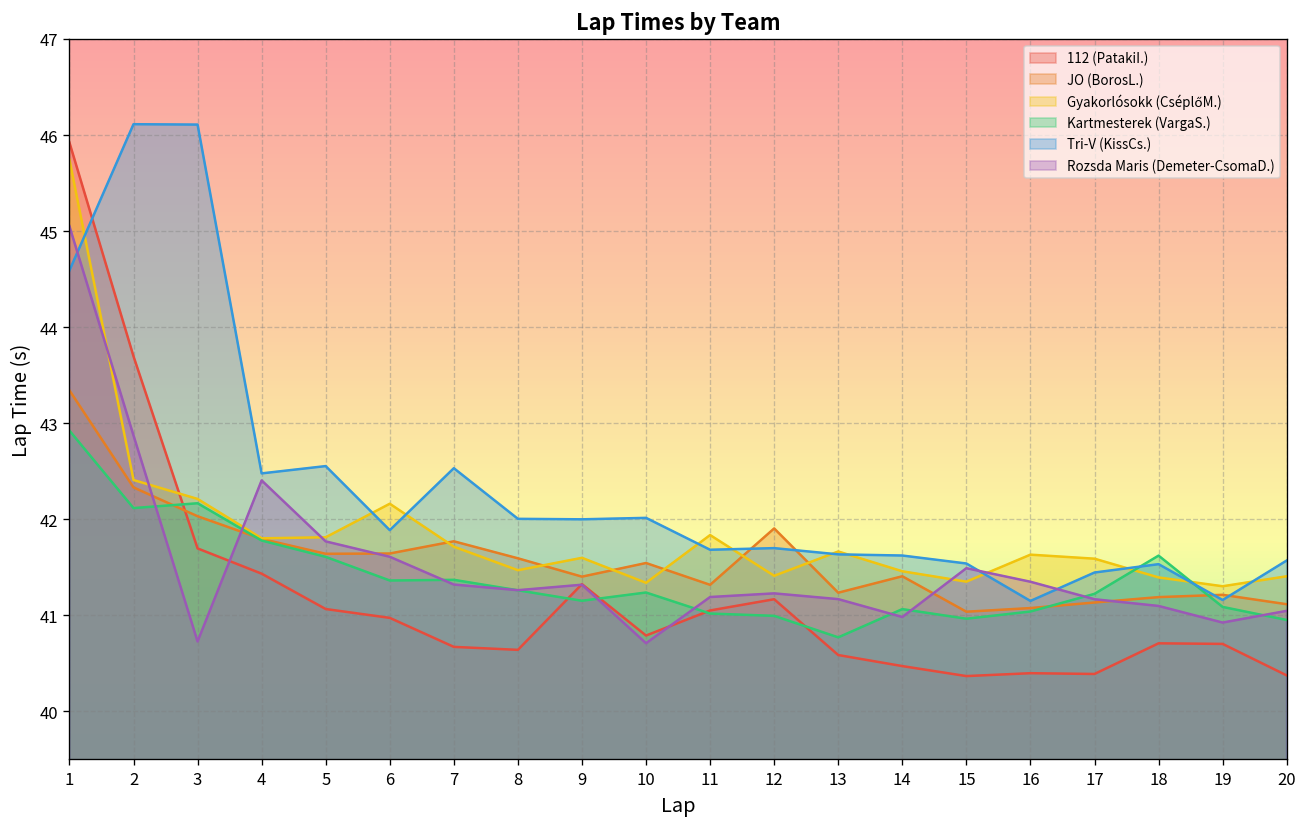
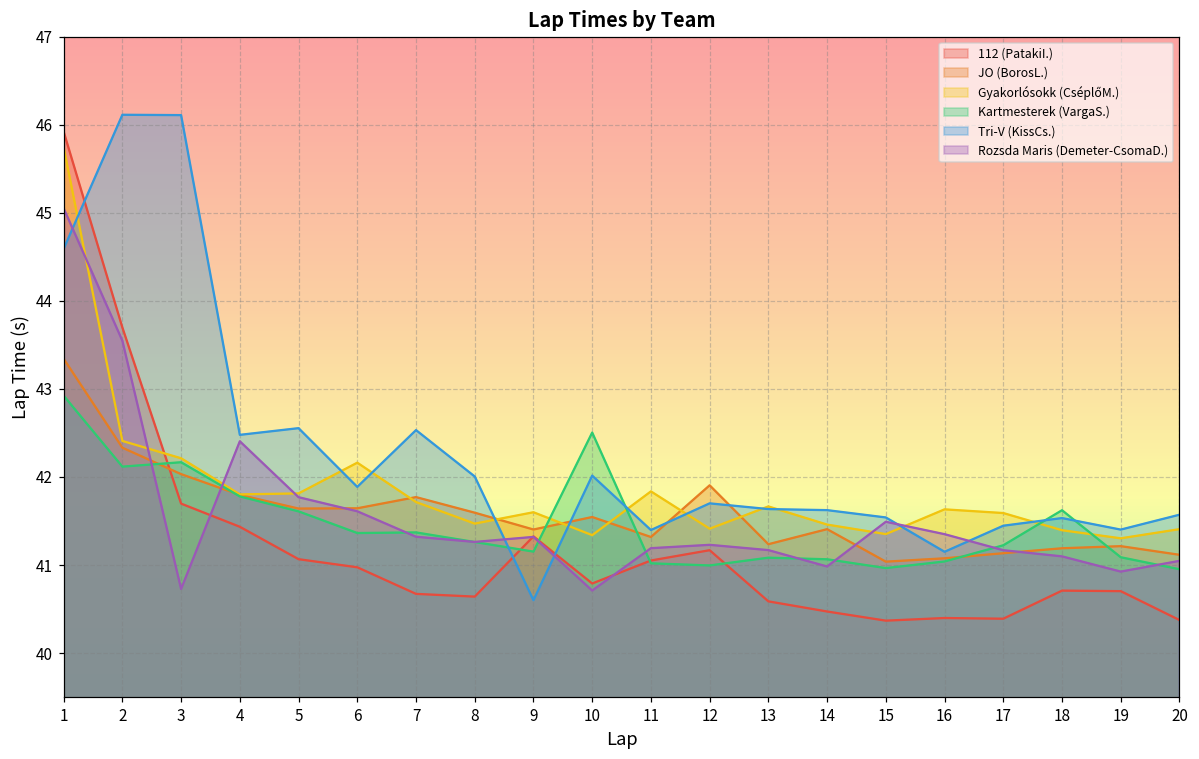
Rozsda Maris (Demeter-CsomaD.), 2: 42.9 -> 43.5
Tri-V (KissCs.), 9: 42.0 -> 40.6
Kartmesterek (VargaS.), 10: 41.2 -> 42.5
Tri-V (KissCs.), 11: 41.7 -> 41.4
Kartmesterek (VargaS.), 13: 40.8 -> 41.1
Tri-V (KissCs.), 19: 41.2 -> 41.4
